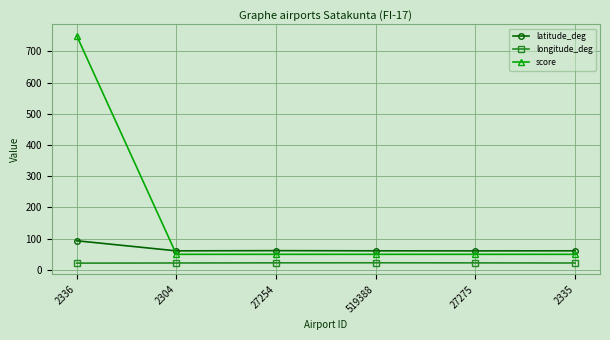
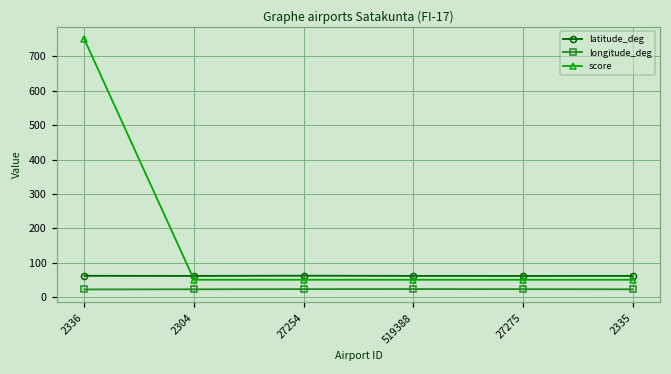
latitude_deg, 2336: 90 -> 60
